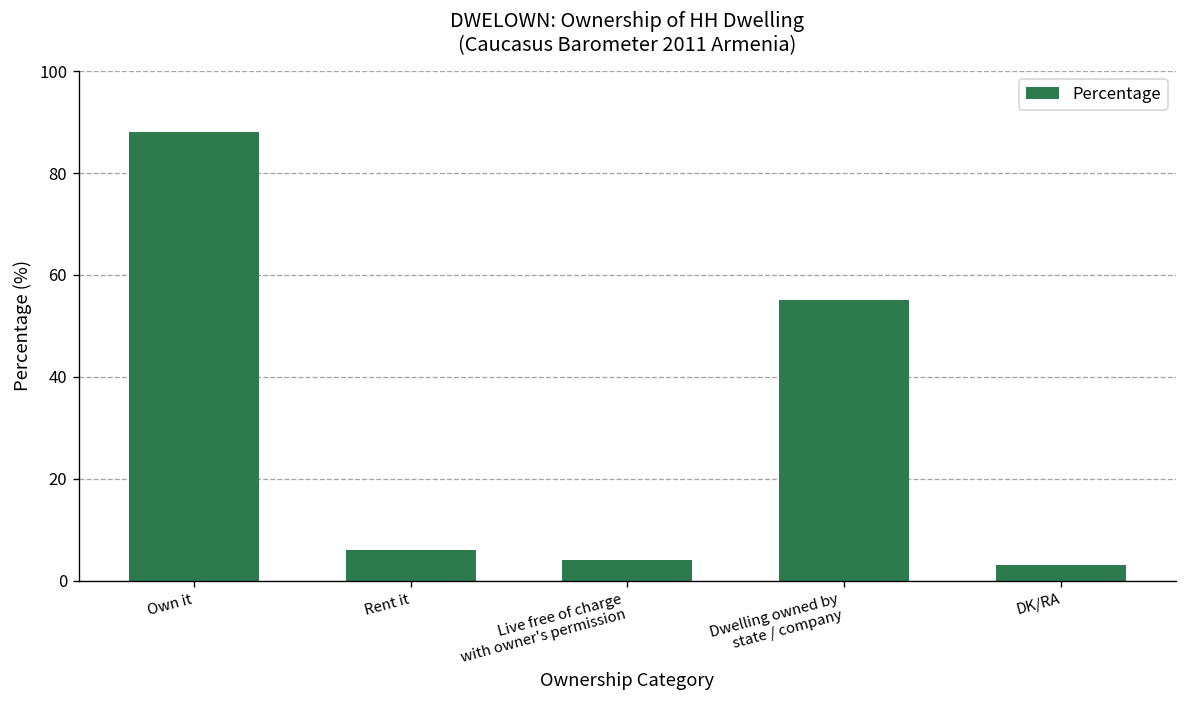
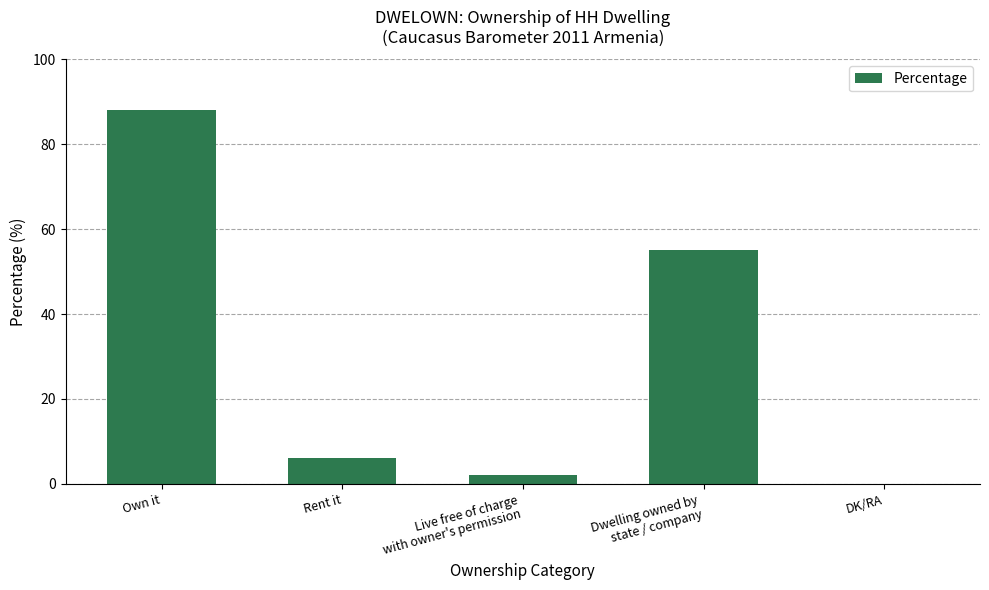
Live free of charge with owner's permission: 4 -> 2
DK/RA: 3 -> 0
